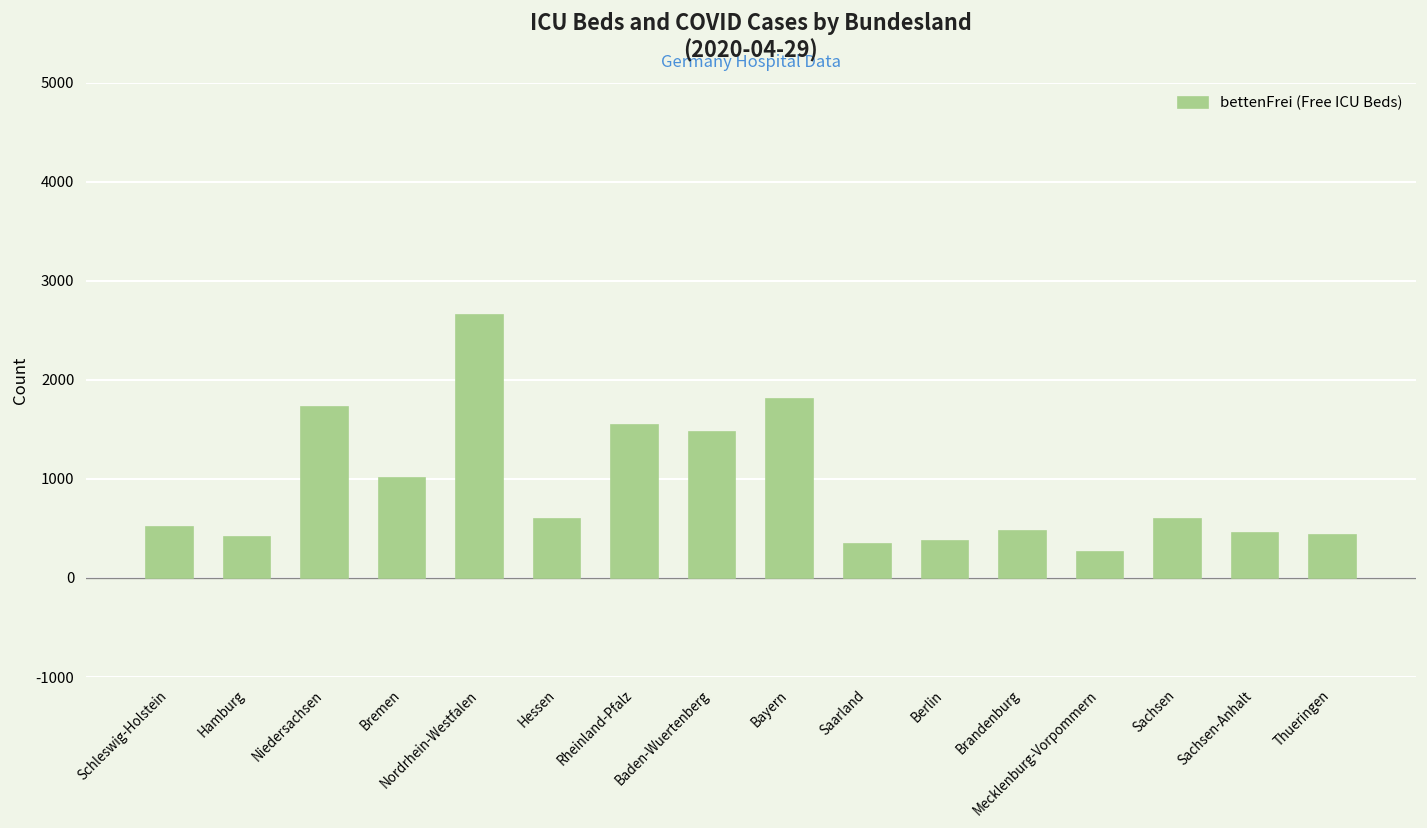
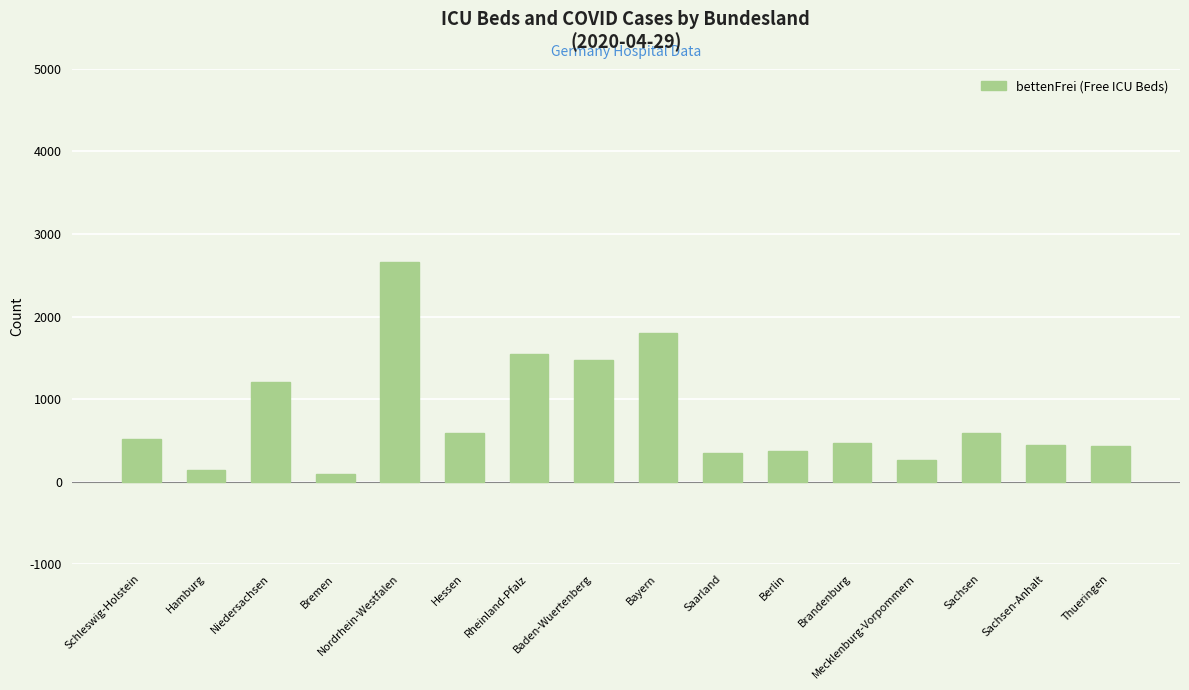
Hamburg: 400 -> 100
Niedersachsen: 1700 -> 1200
Bremen: 1000 -> 100
